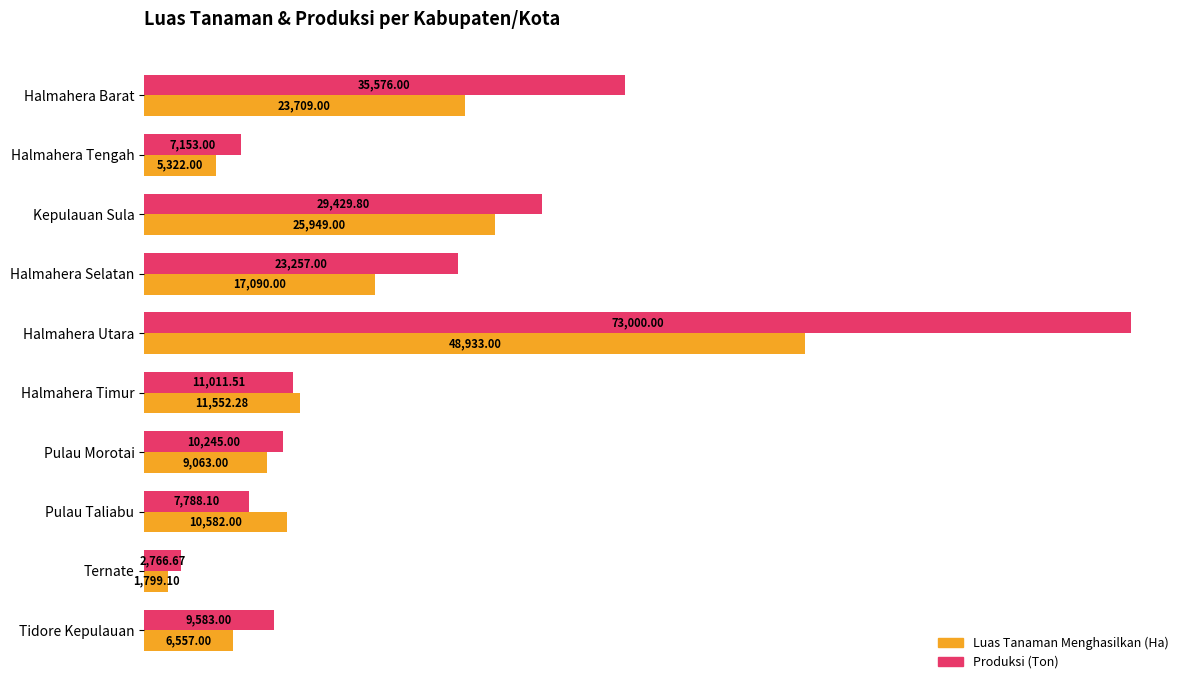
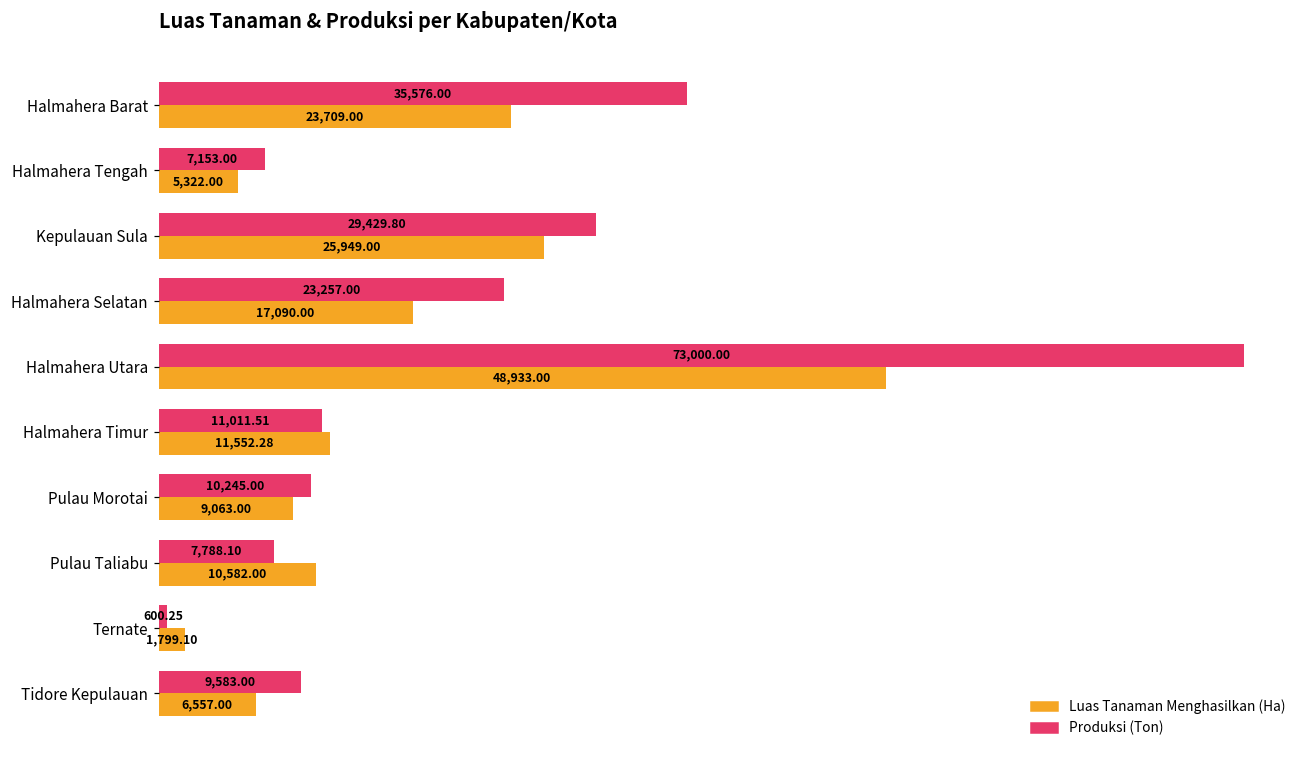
Produksi (Ton), Ternate: 2,766.67 -> 600.25
